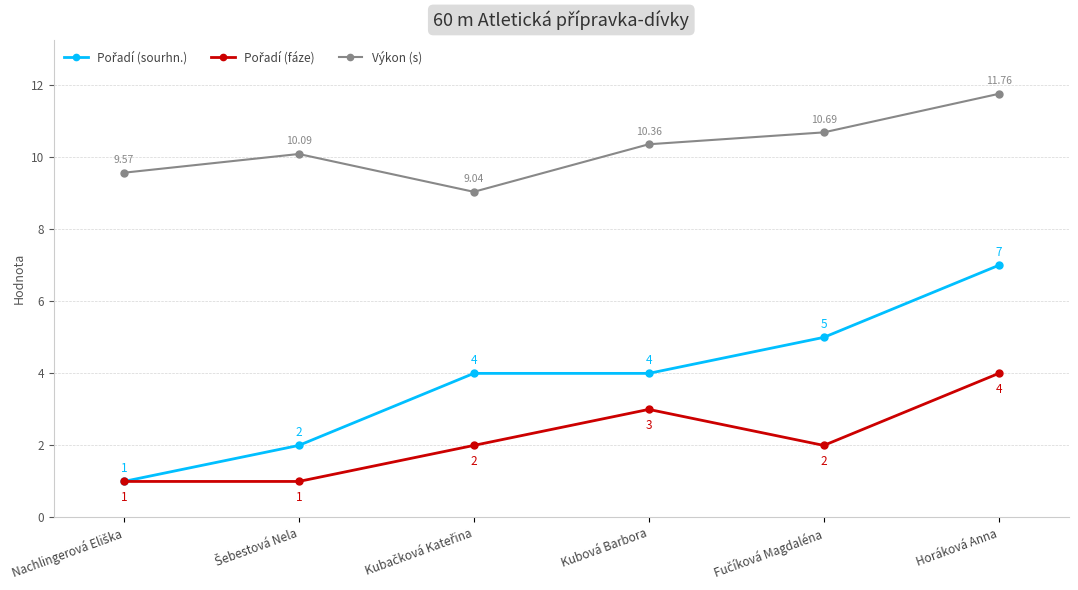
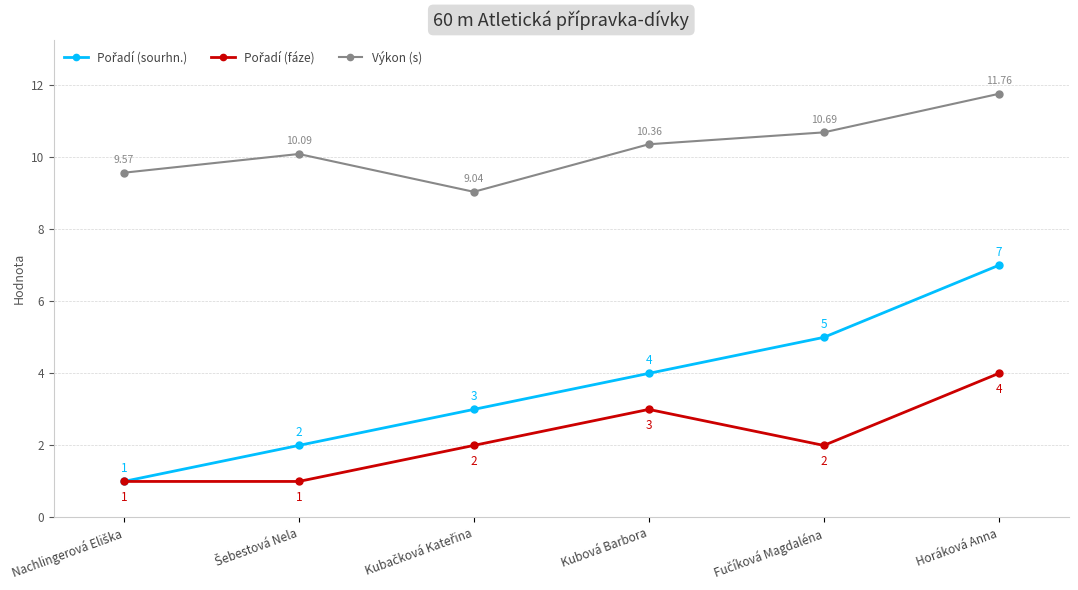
Pořadí (sourhn.), Kubačková Kateřina: 4 -> 3
